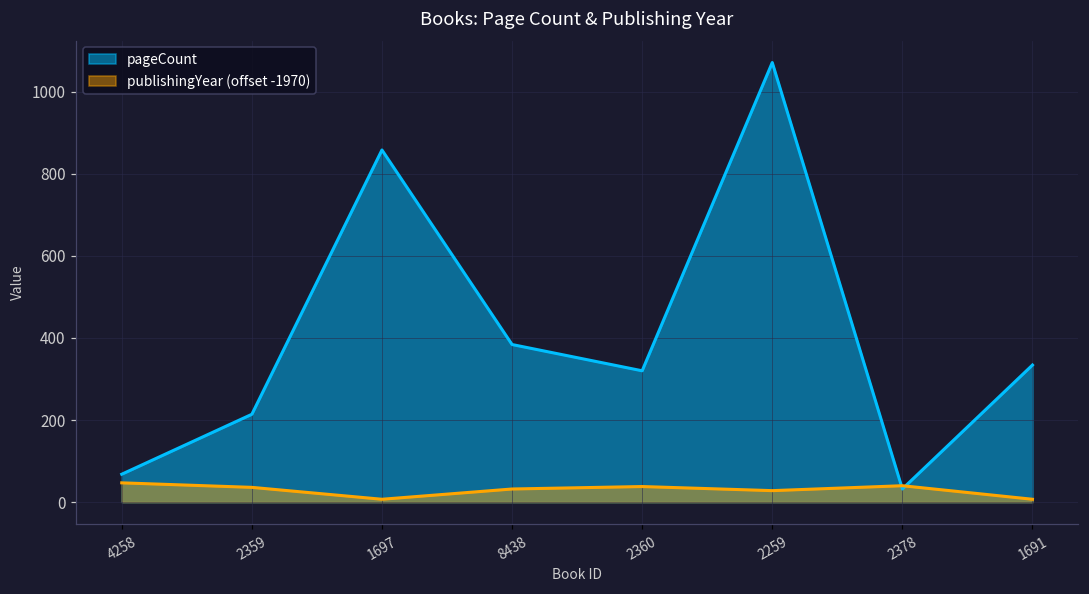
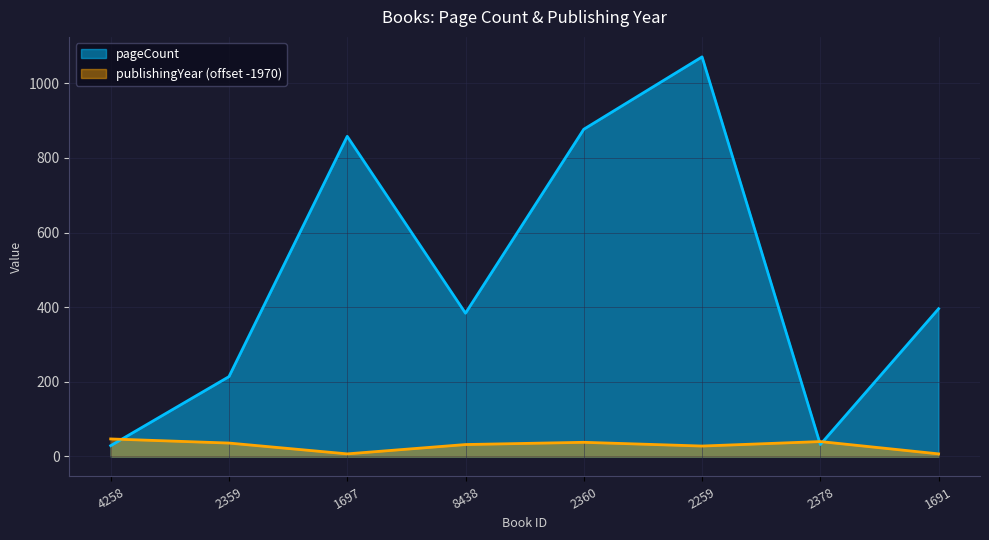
pageCount, 4258: 70 -> 30
pageCount, 2360: 320 -> 880
pageCount, 1691: 330 -> 400
